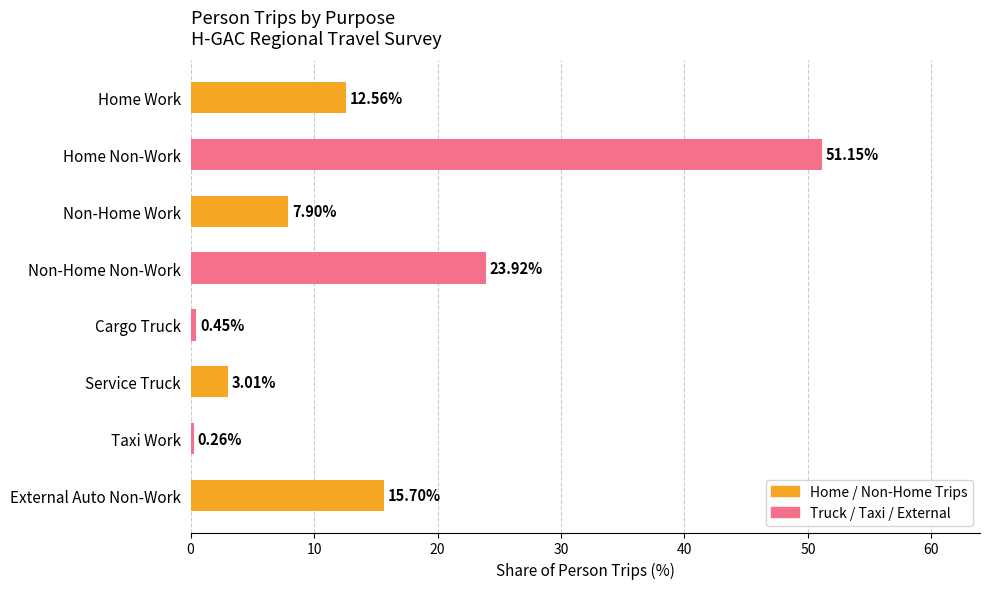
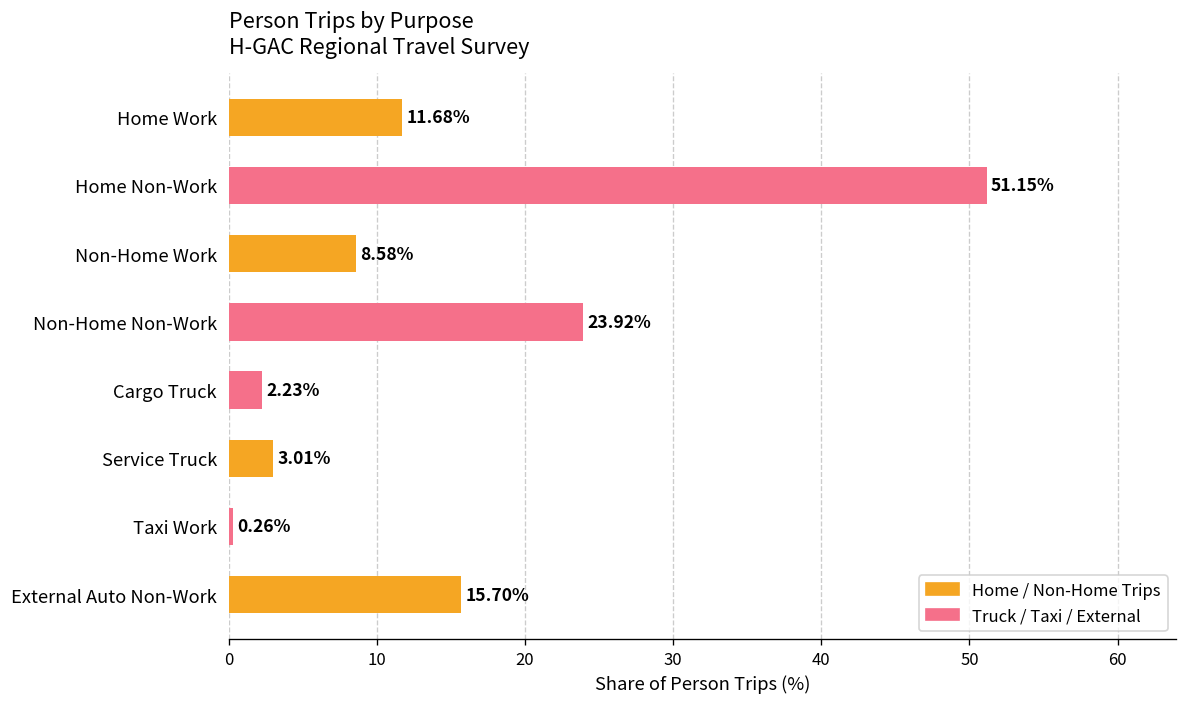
Home Work: 12.56% -> 11.68%
Non-Home Work: 7.90% -> 8.58%
Cargo Truck: 0.45% -> 2.23%
